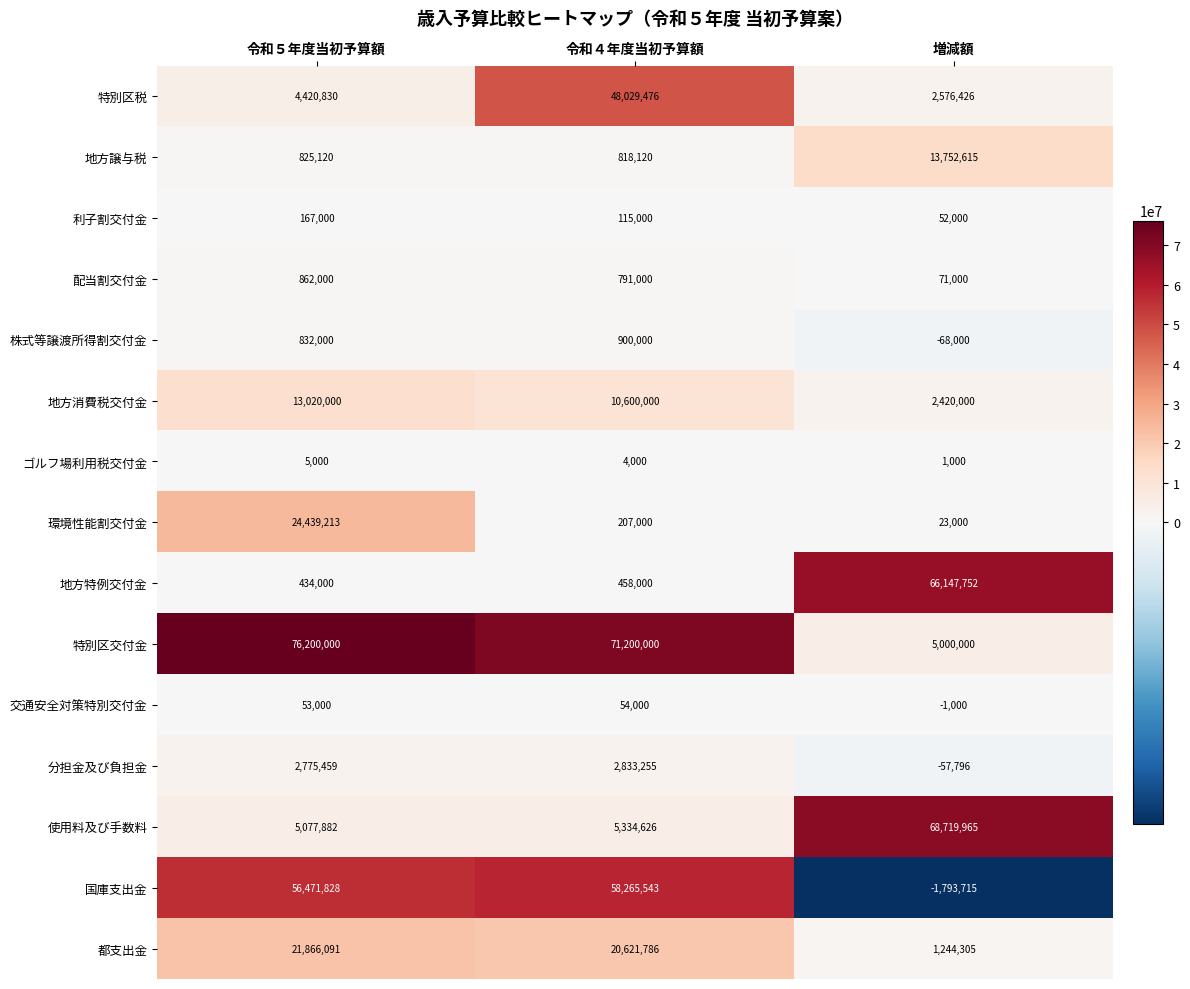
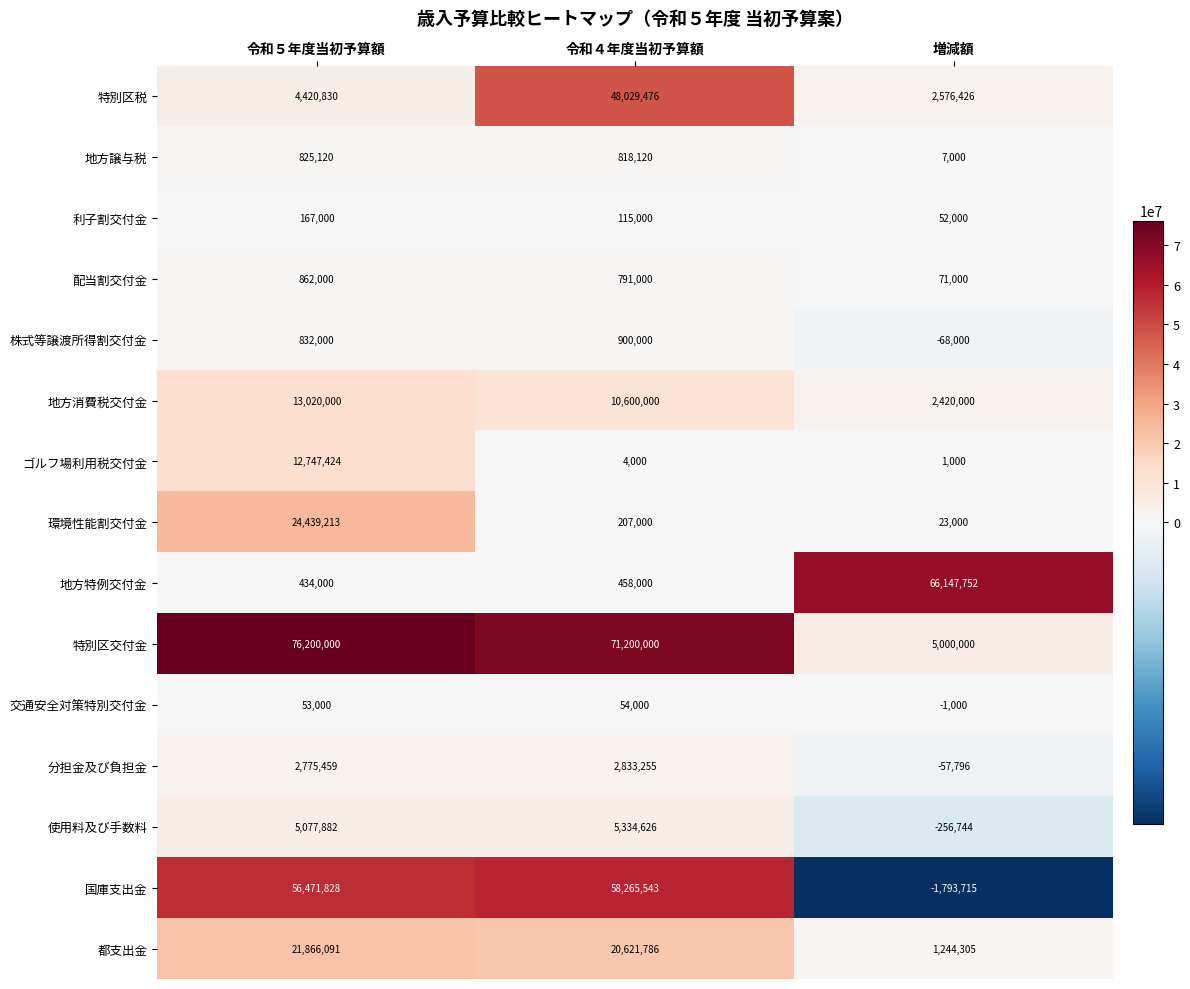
地方譲与税, 増減額: 13,752,615 -> 7,000
ゴルフ場利用税交付金, 令和５年度当初予算額: 5,000 -> 12,747,424
使用料及び手数料, 増減額: 68,719,965 -> -256,744
